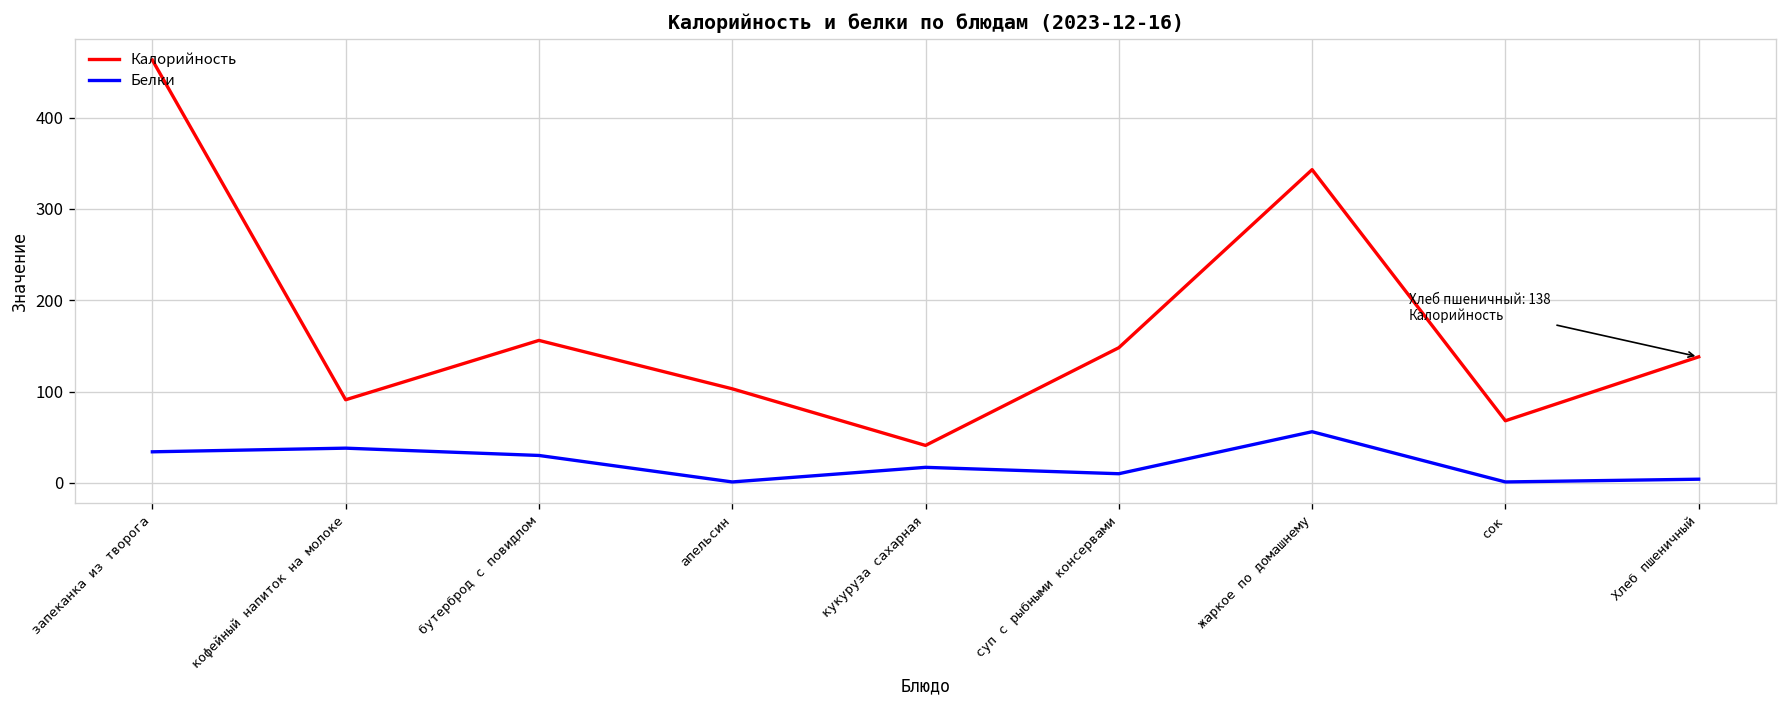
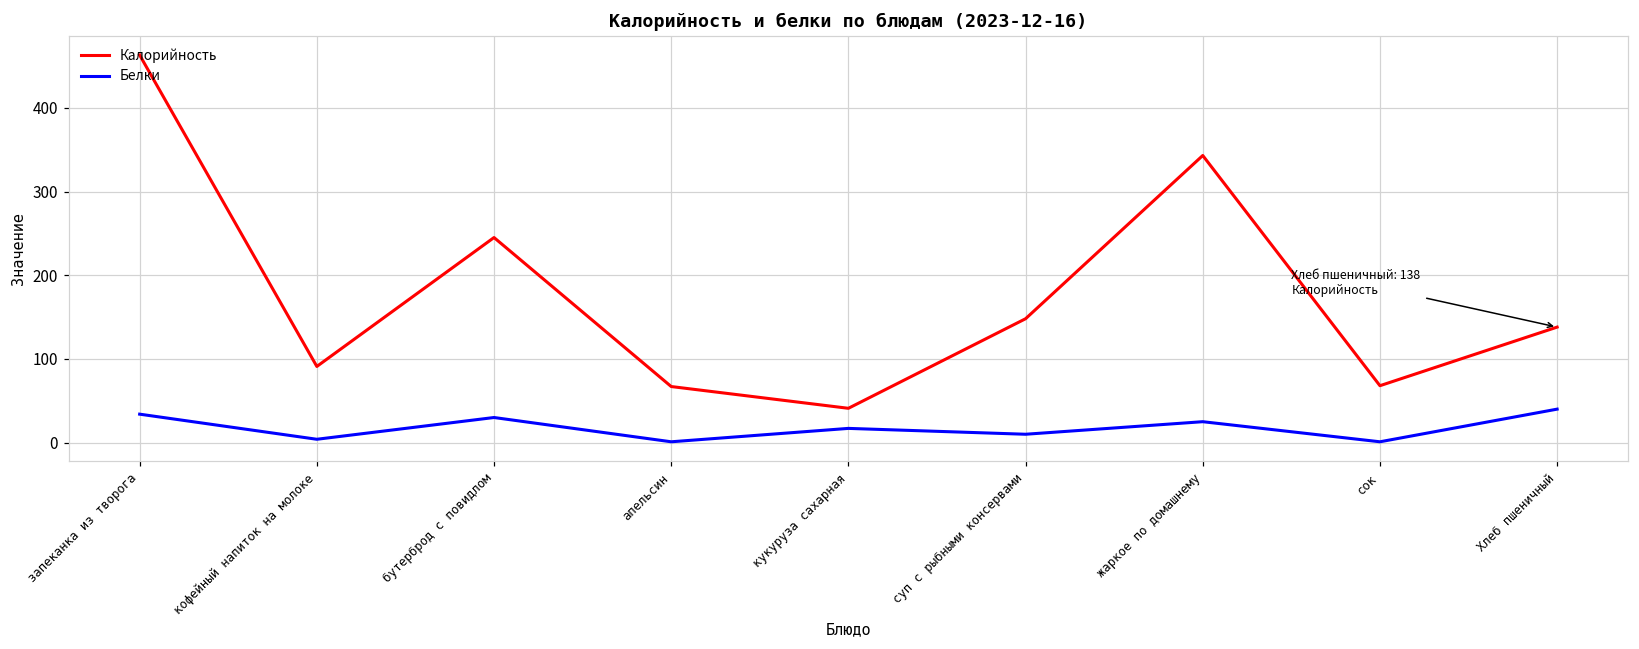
Белки, кофейный напиток на молоке: 40 -> 0
Калорийность, бутерброд с повидлом: 160 -> 250
Калорийность, апельсин: 100 -> 70
Белки, жаркое по домашнему: 60 -> 30
Белки, Хлеб пшеничный: 0 -> 40
